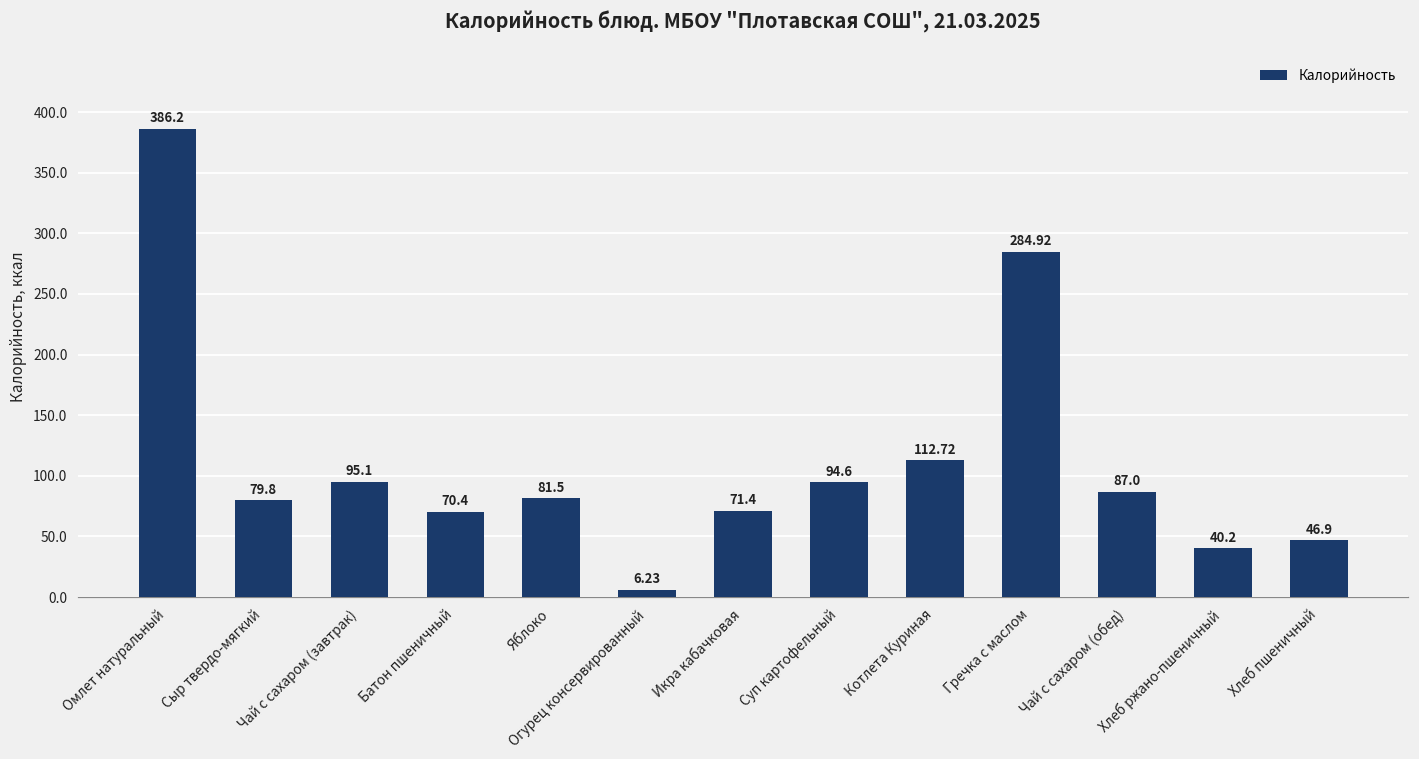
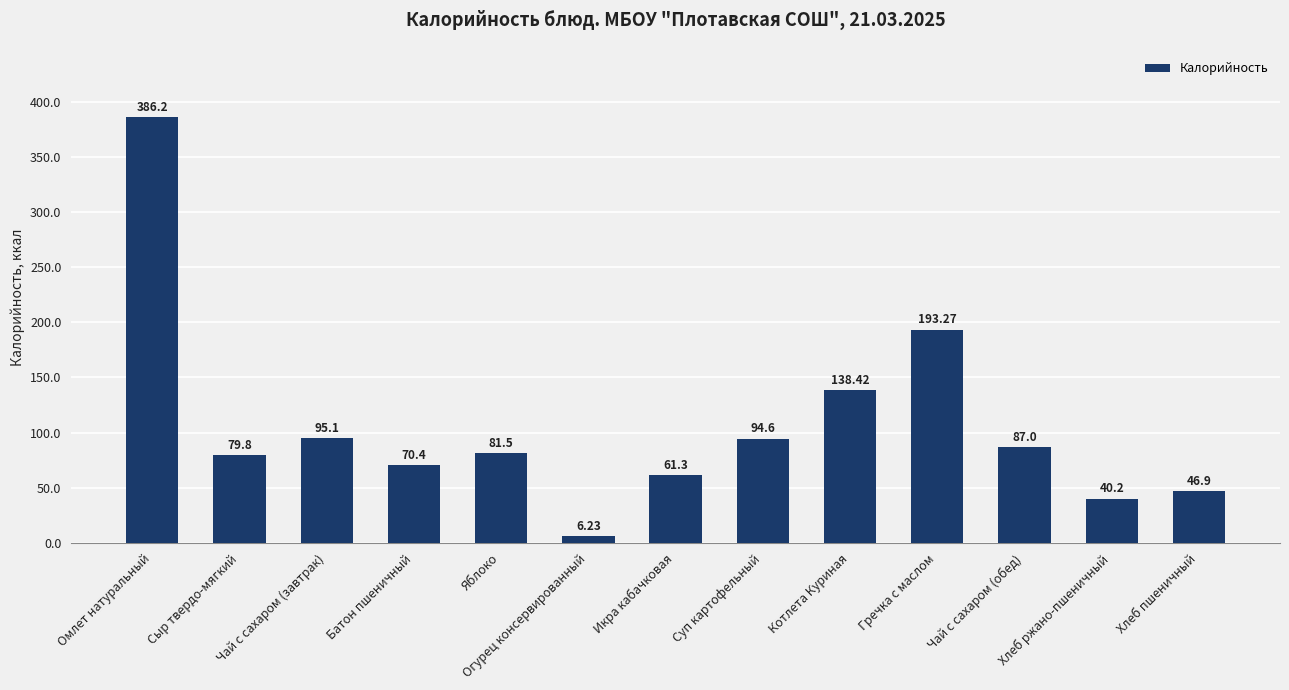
Икра кабачковая: 71.4 -> 61.3
Котлета Куриная: 112.72 -> 138.42
Гречка с маслом: 284.92 -> 193.27
